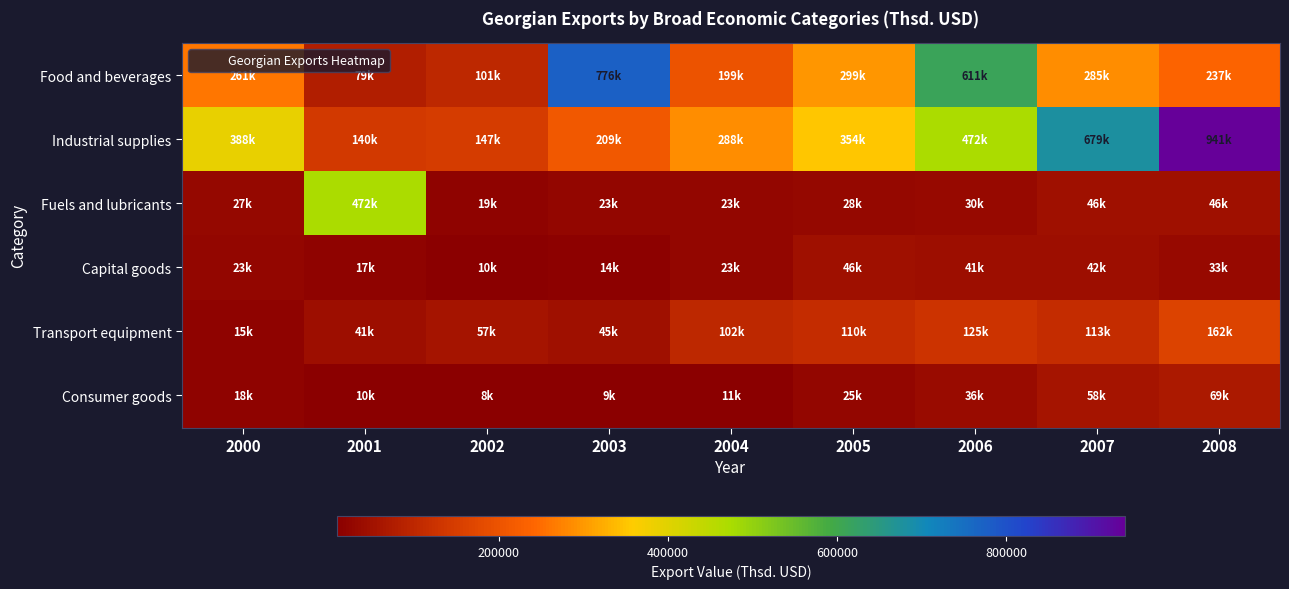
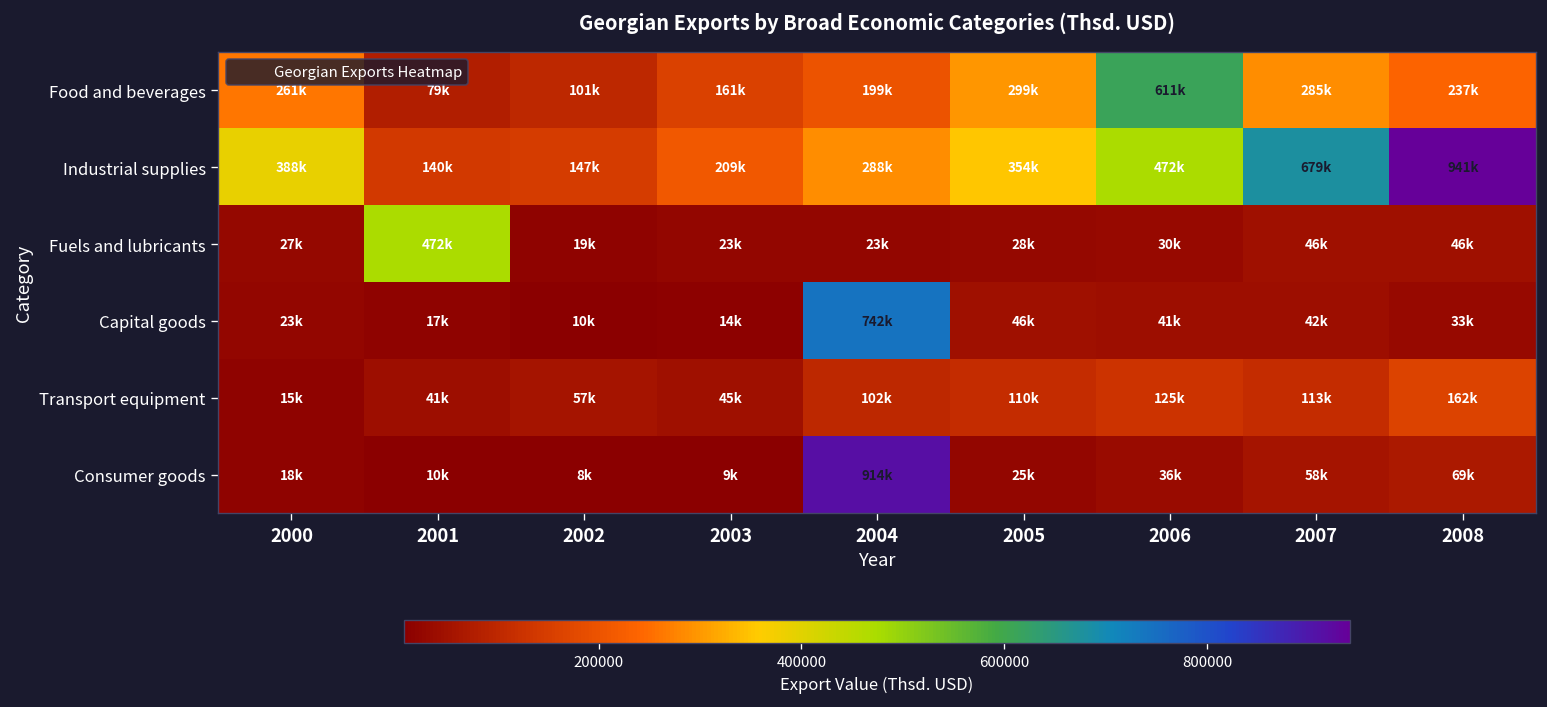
Food and beverages, 2003: 776k -> 161k
Capital goods, 2004: 23k -> 742k
Consumer goods, 2004: 11k -> 914k
